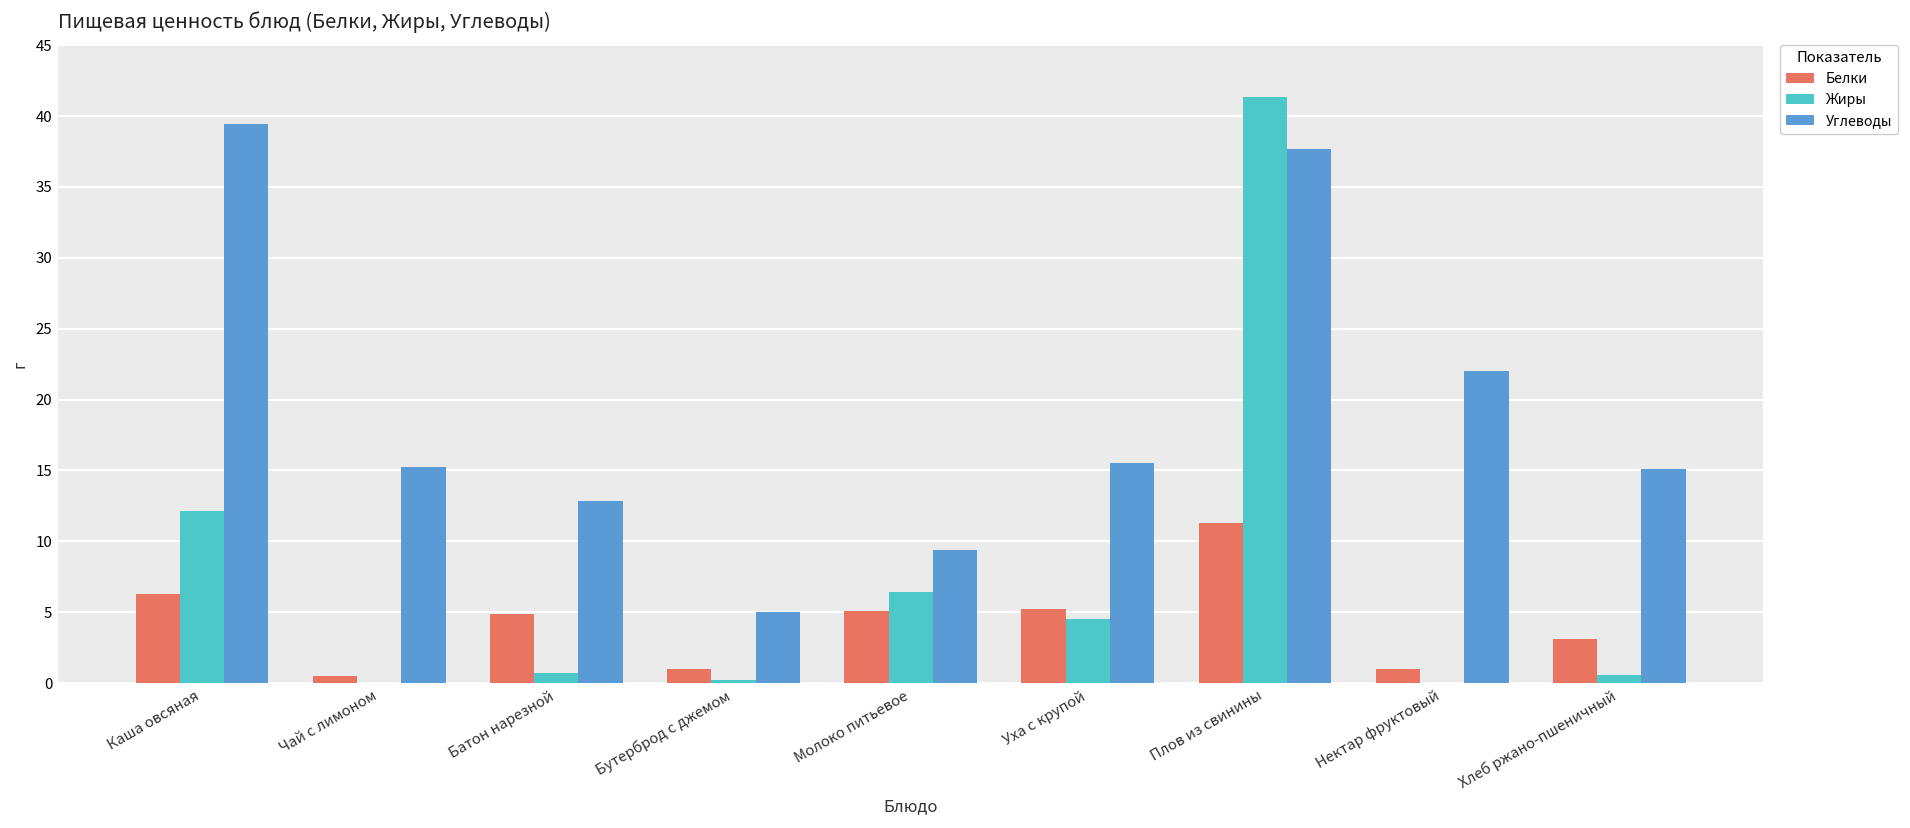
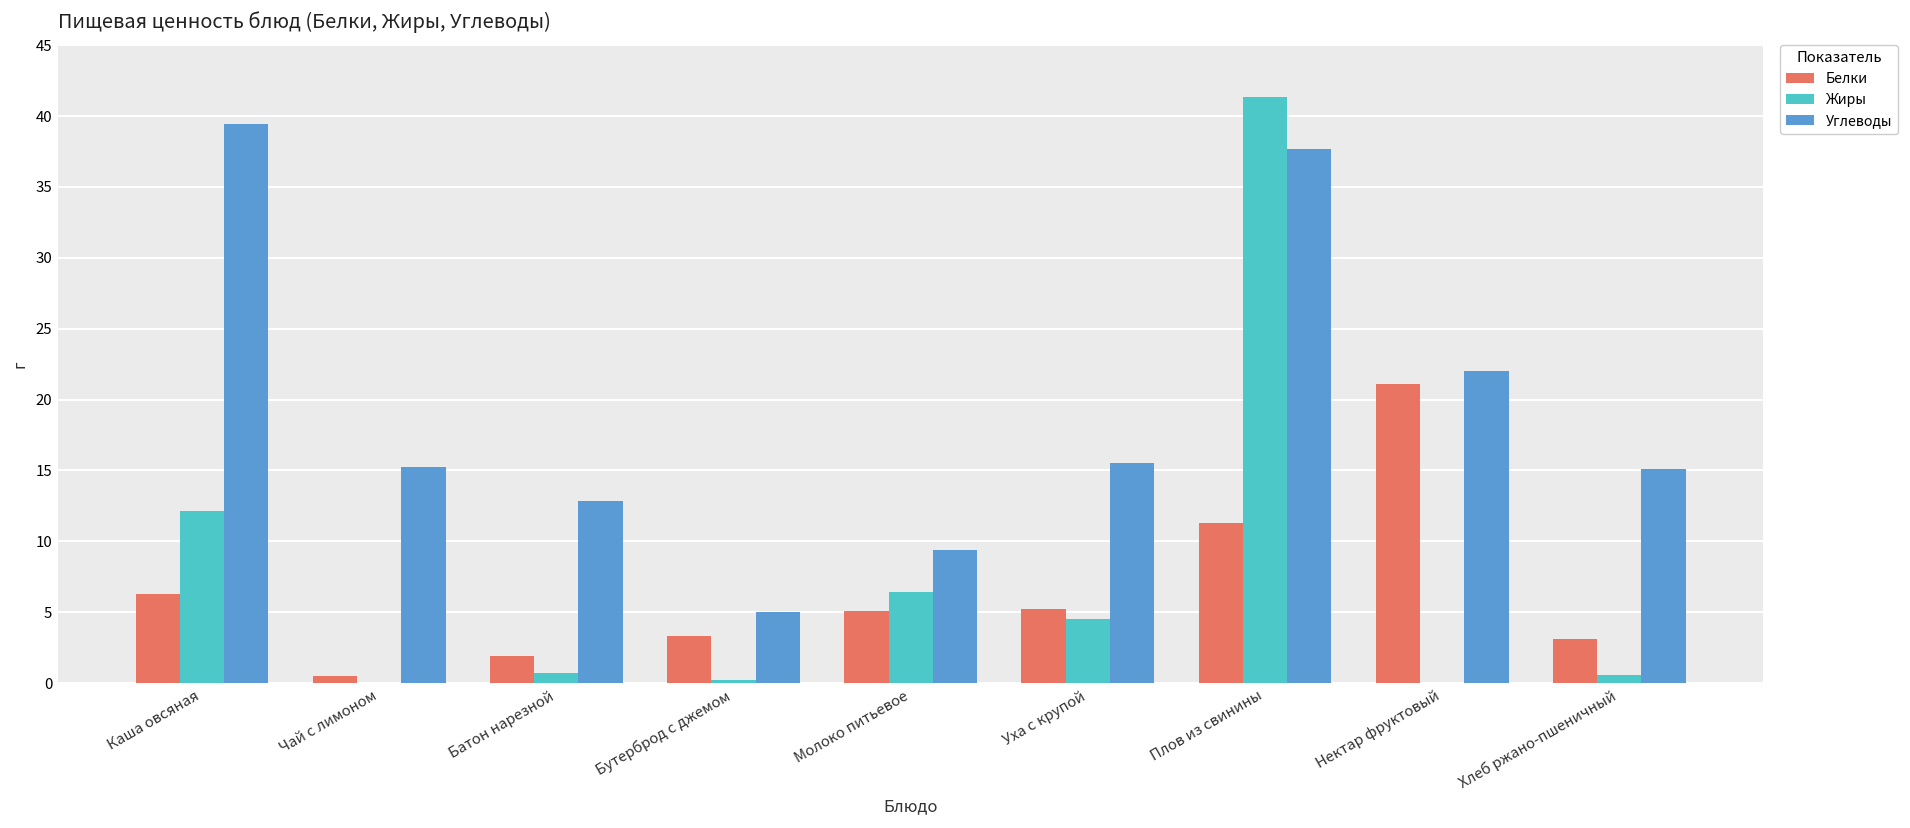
Белки, Батон нарезной: 4.9 -> 1.9
Белки, Бутерброд с джемом: 1.0 -> 3.3
Белки, Нектар фруктовый: 1.0 -> 21.1
